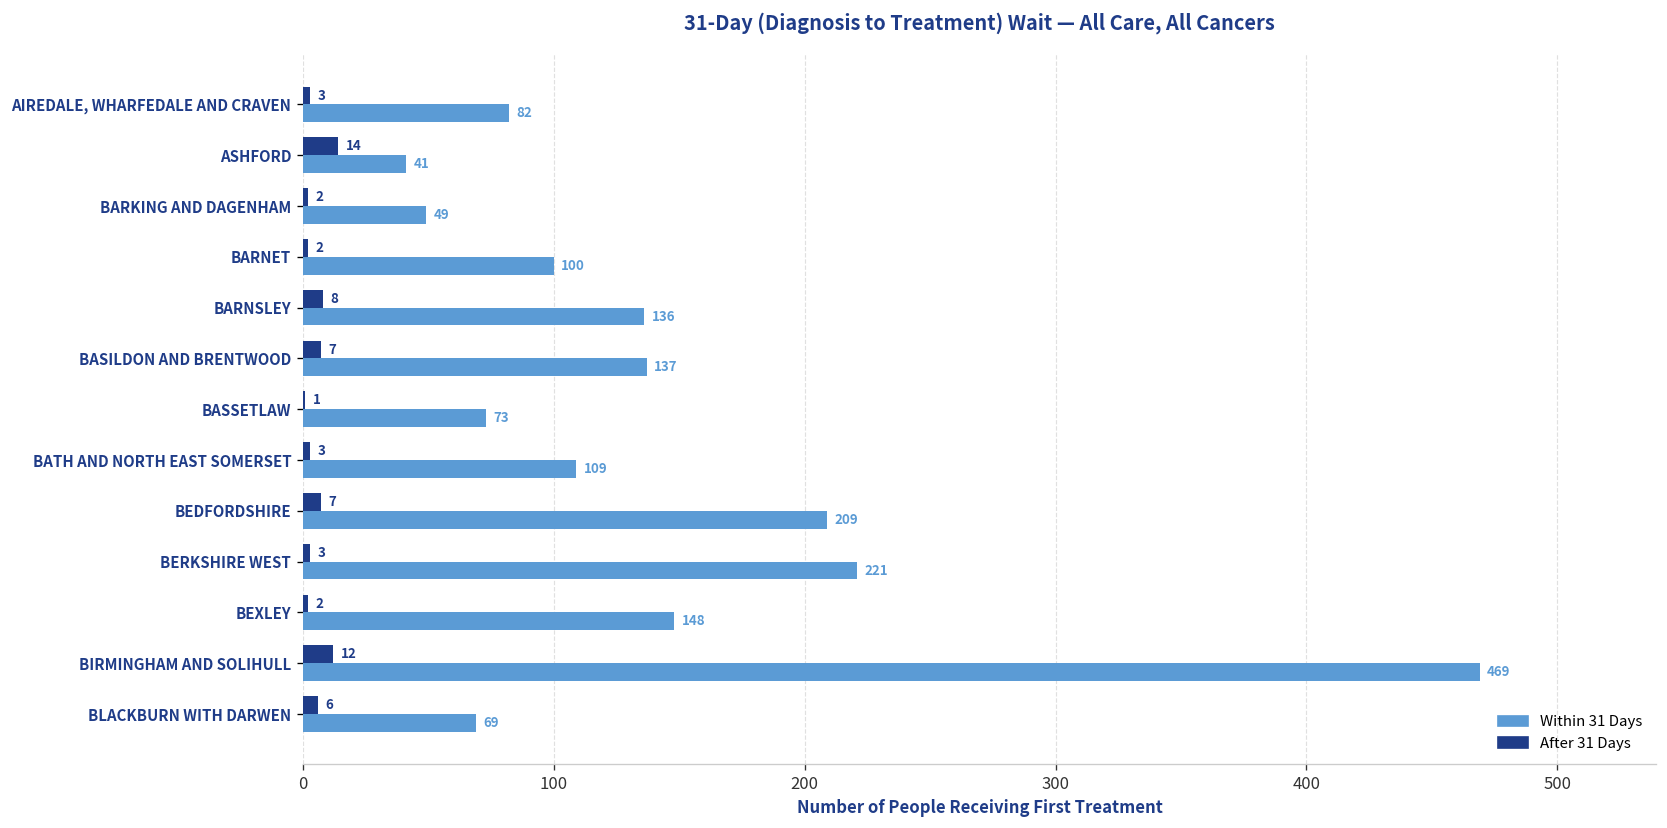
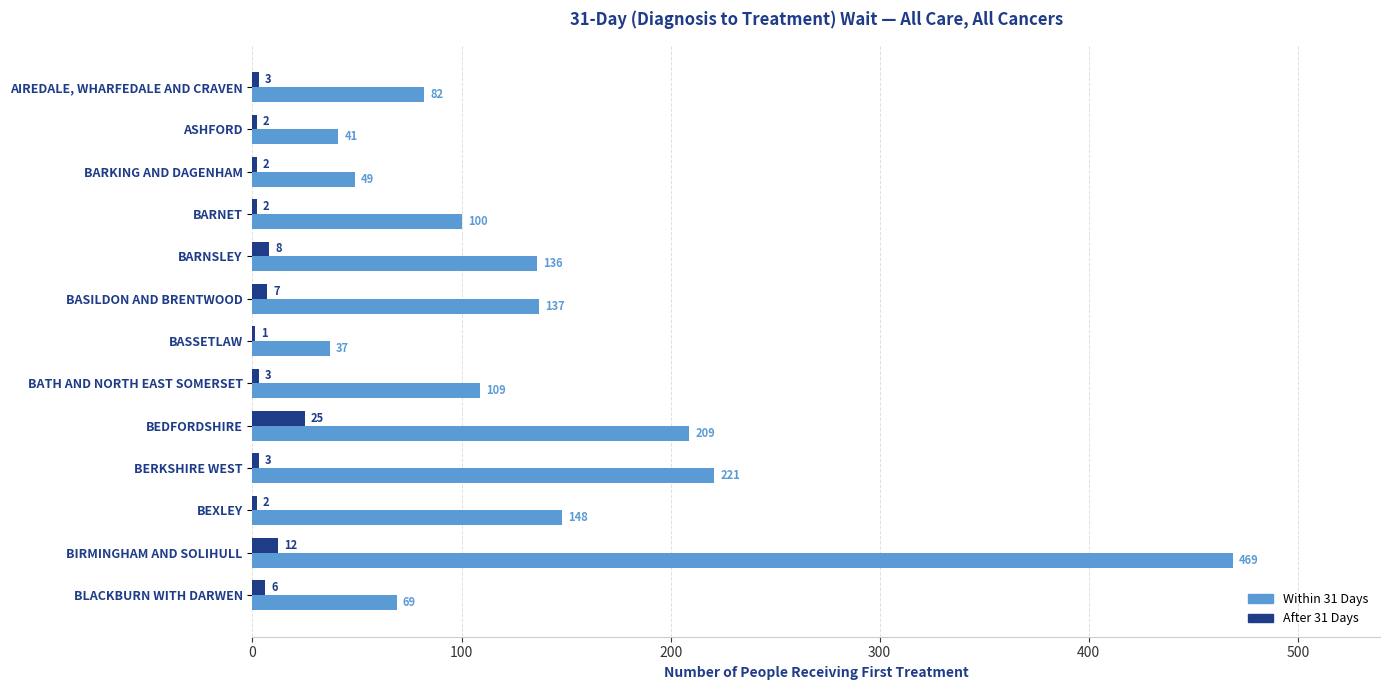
After 31 Days, ASHFORD: 14 -> 2
Within 31 Days, BASSETLAW: 73 -> 37
After 31 Days, BEDFORDSHIRE: 7 -> 25
